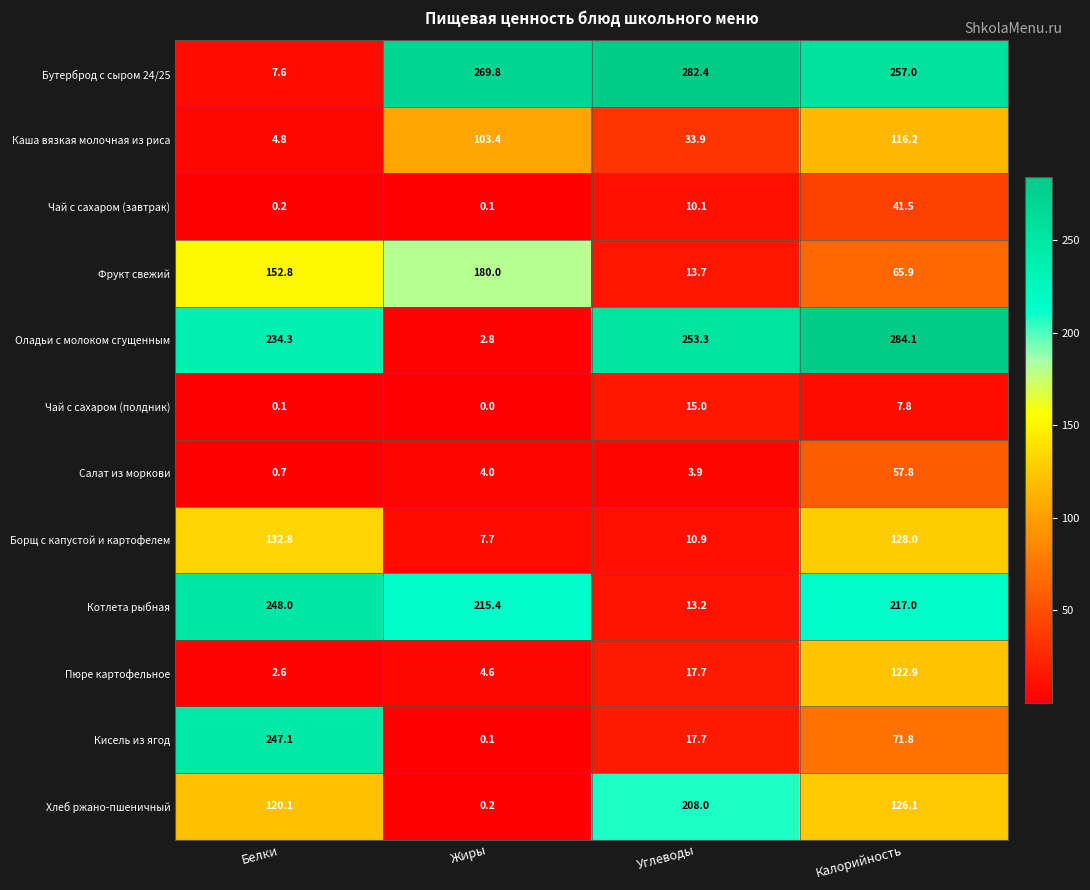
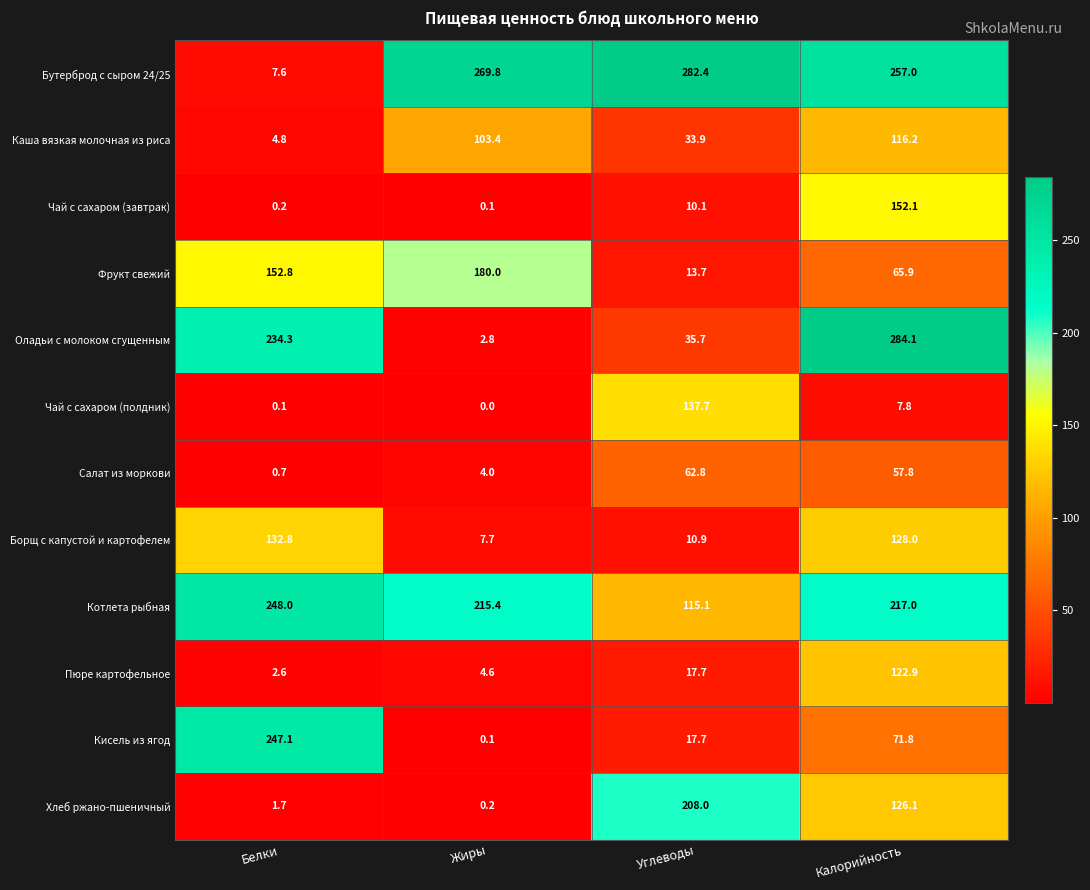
Чай с сахаром (завтрак), Калорийность: 41.5 -> 152.1
Оладьи с молоком сгущенным, Углеводы: 253.3 -> 35.7
Чай с сахаром (полдник), Углеводы: 15.0 -> 137.7
Салат из моркови, Углеводы: 3.9 -> 62.8
Котлета рыбная, Углеводы: 13.2 -> 115.1
Хлеб ржано-пшеничный, Белки: 120.1 -> 1.7
